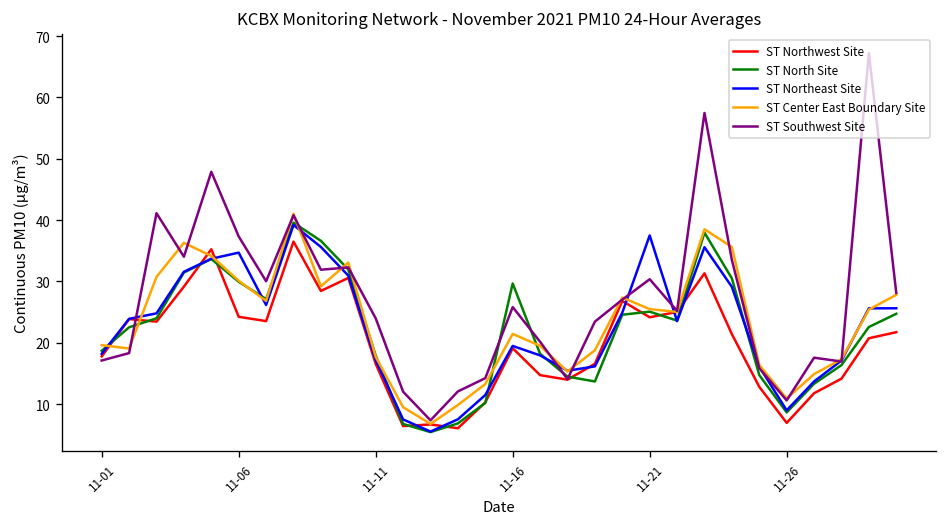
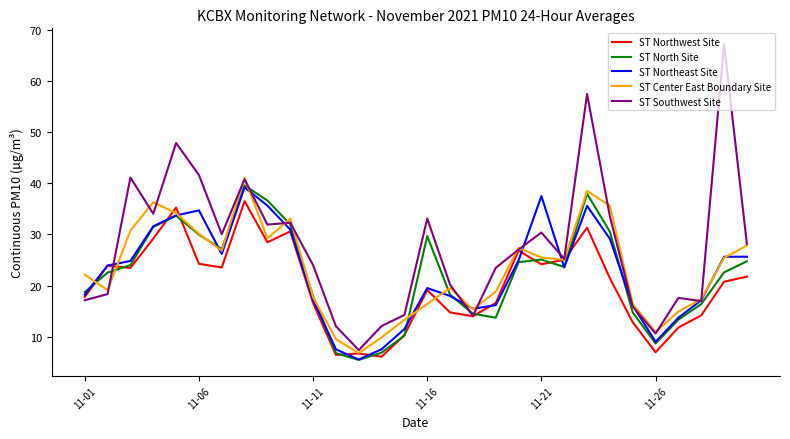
ST Center East Boundary Site, 11-01: 20 -> 22
ST Southwest Site, 11-06: 37 -> 42
ST Center East Boundary Site, 11-16: 21 -> 16
ST Southwest Site, 11-16: 26 -> 33
